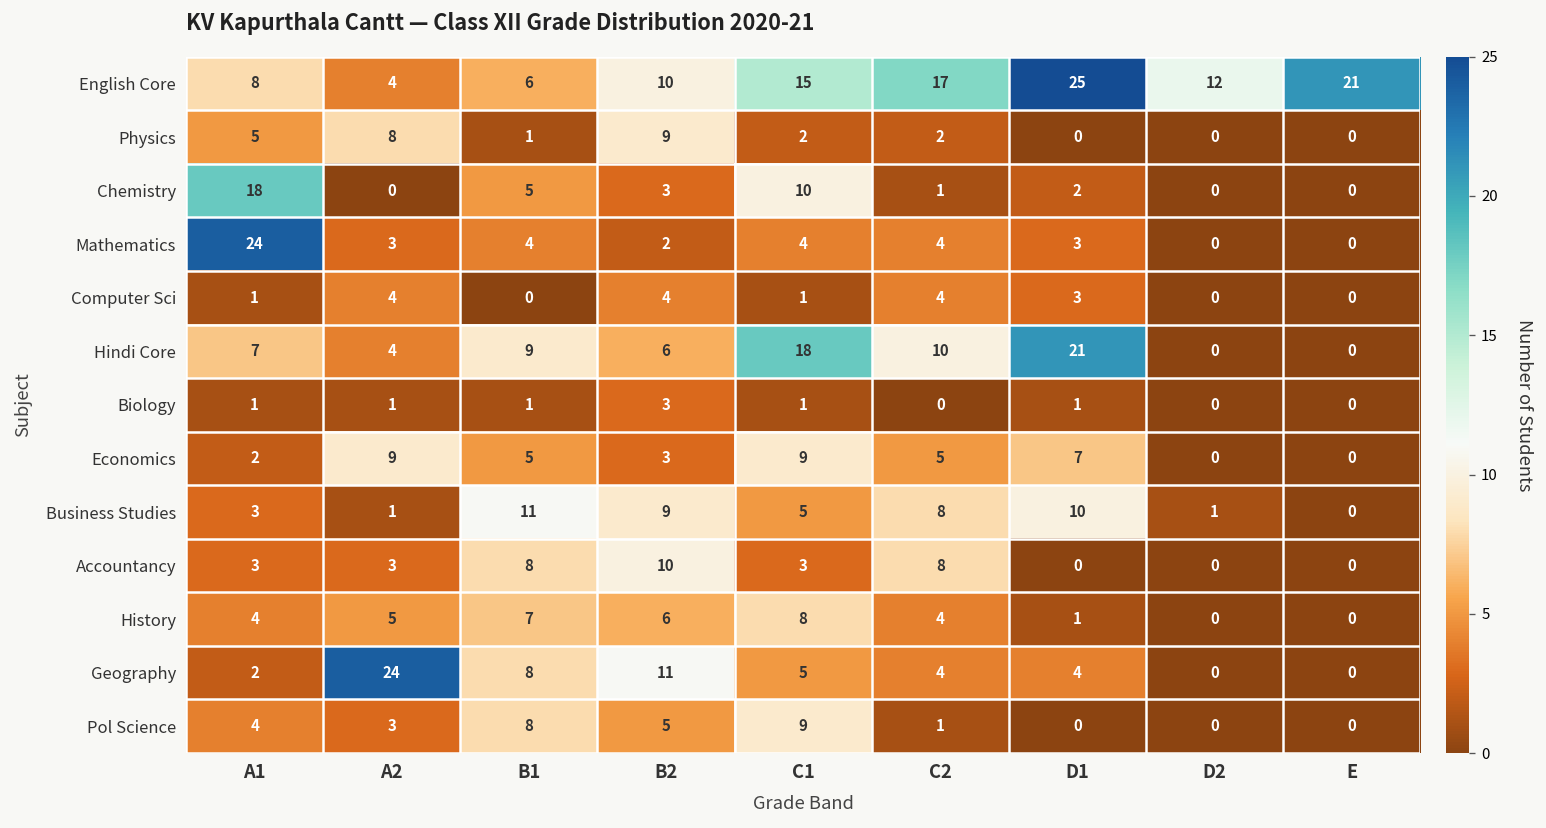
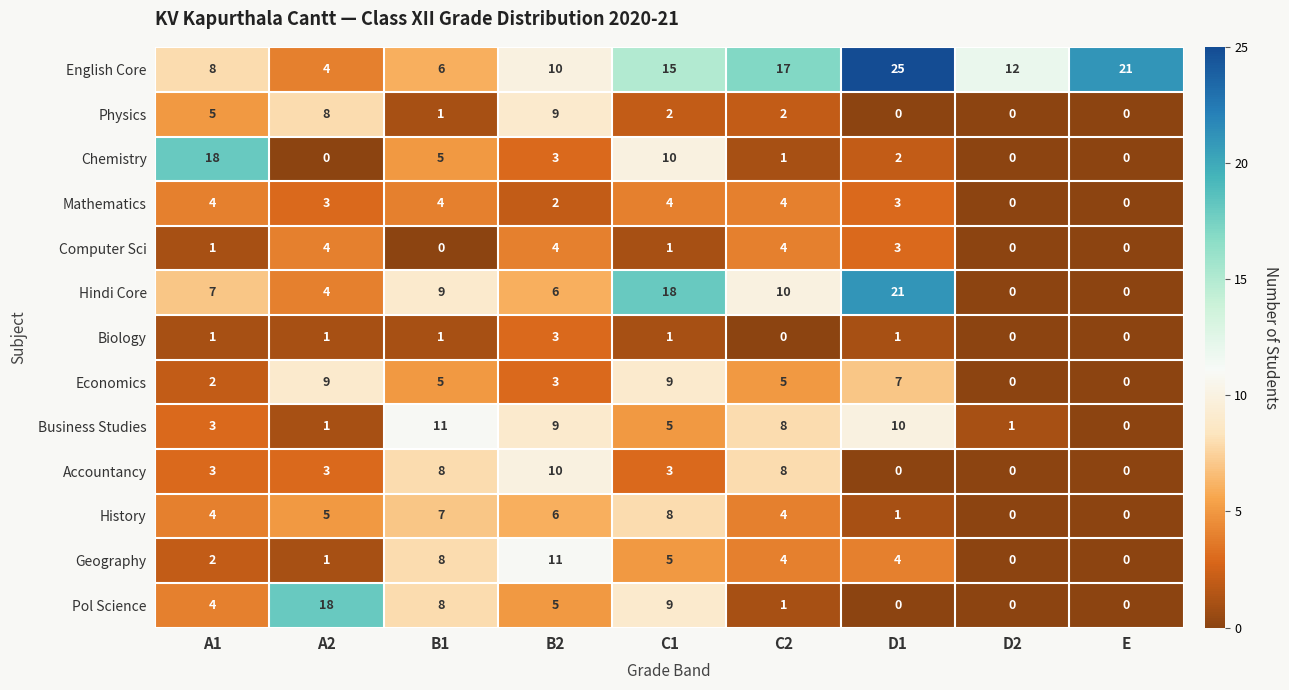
Mathematics, A1: 24 -> 4
Geography, A2: 24 -> 1
Pol Science, A2: 3 -> 18
